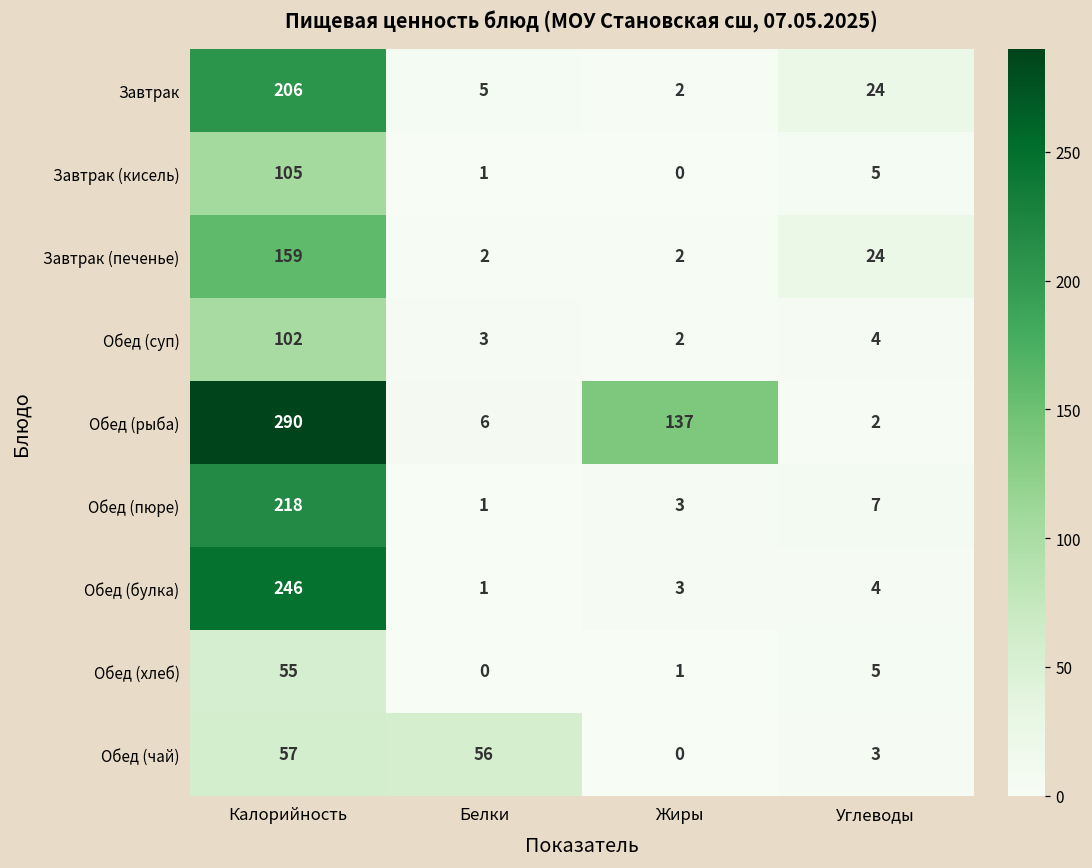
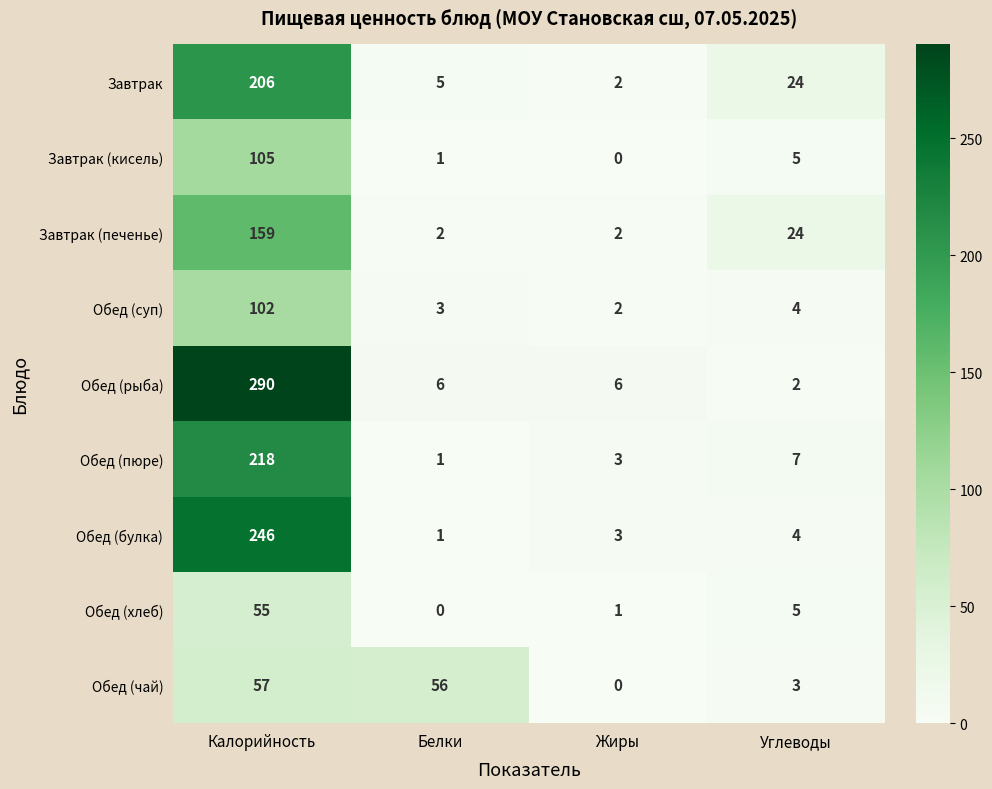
Обед (рыба), Жиры: 137 -> 6
